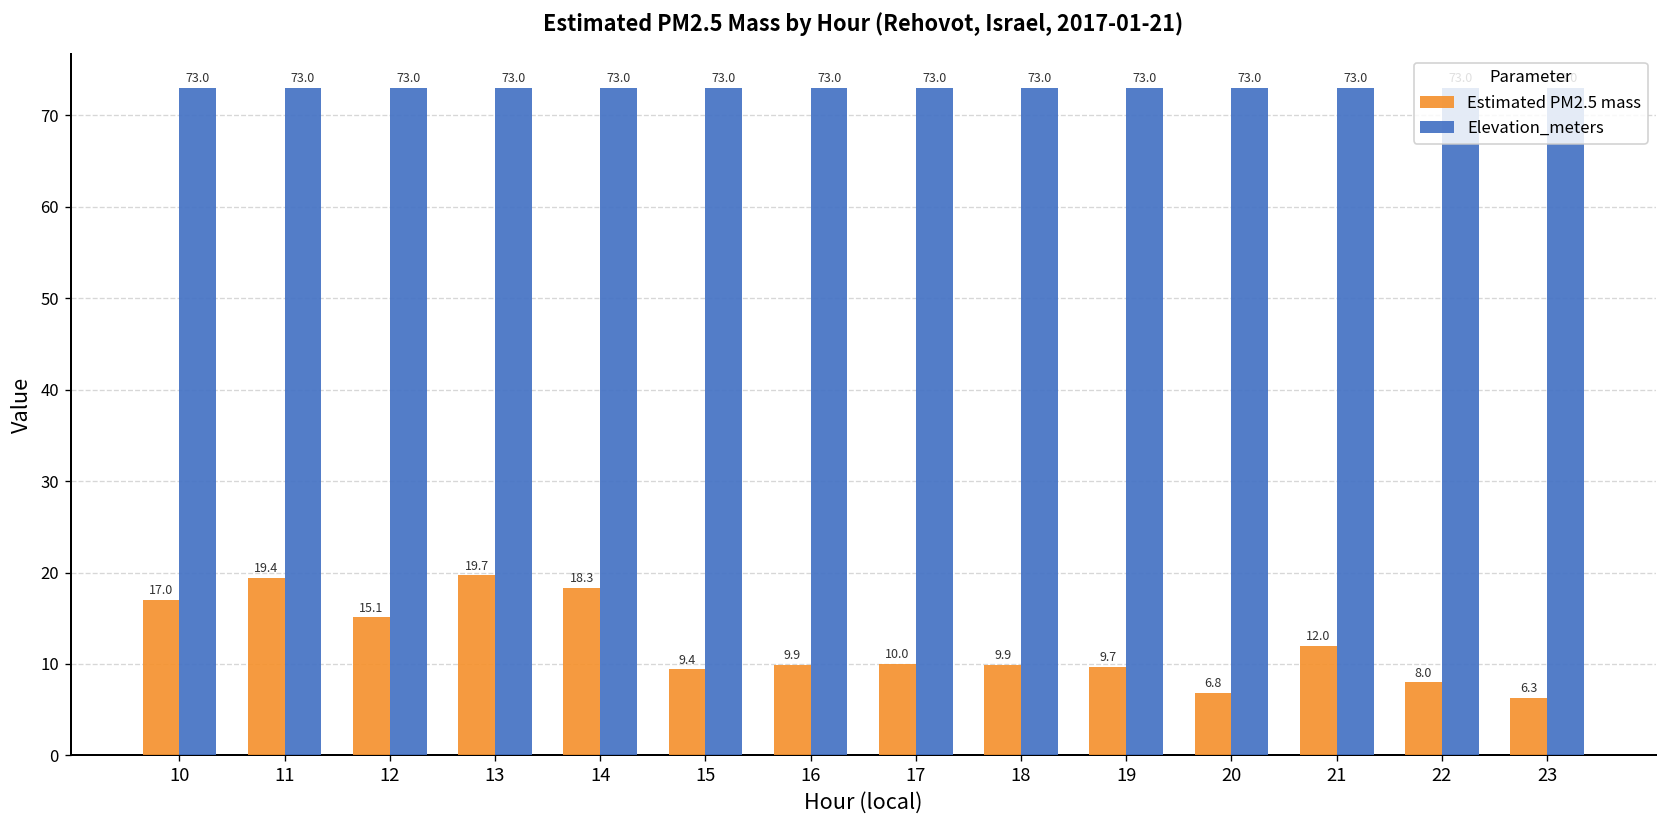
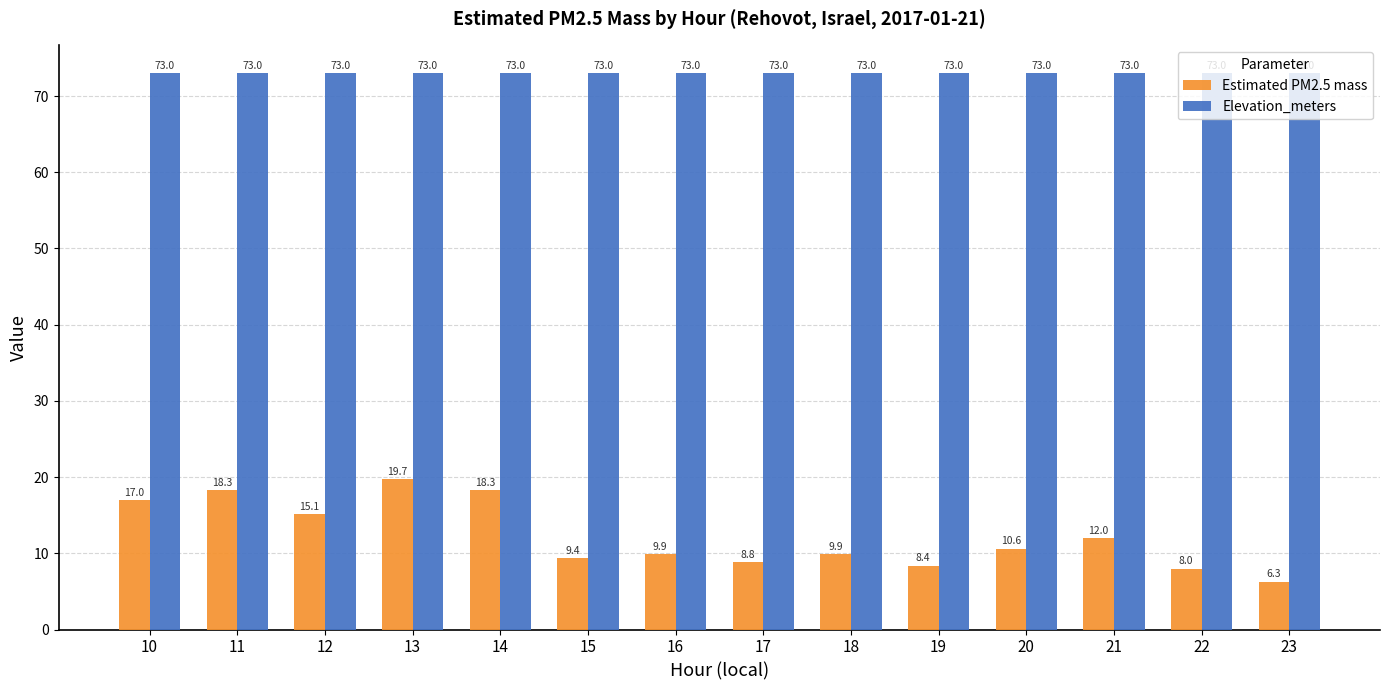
Estimated PM2.5 mass, 11: 19.4 -> 18.3
Estimated PM2.5 mass, 17: 10.0 -> 8.8
Estimated PM2.5 mass, 19: 9.7 -> 8.4
Estimated PM2.5 mass, 20: 6.8 -> 10.6
